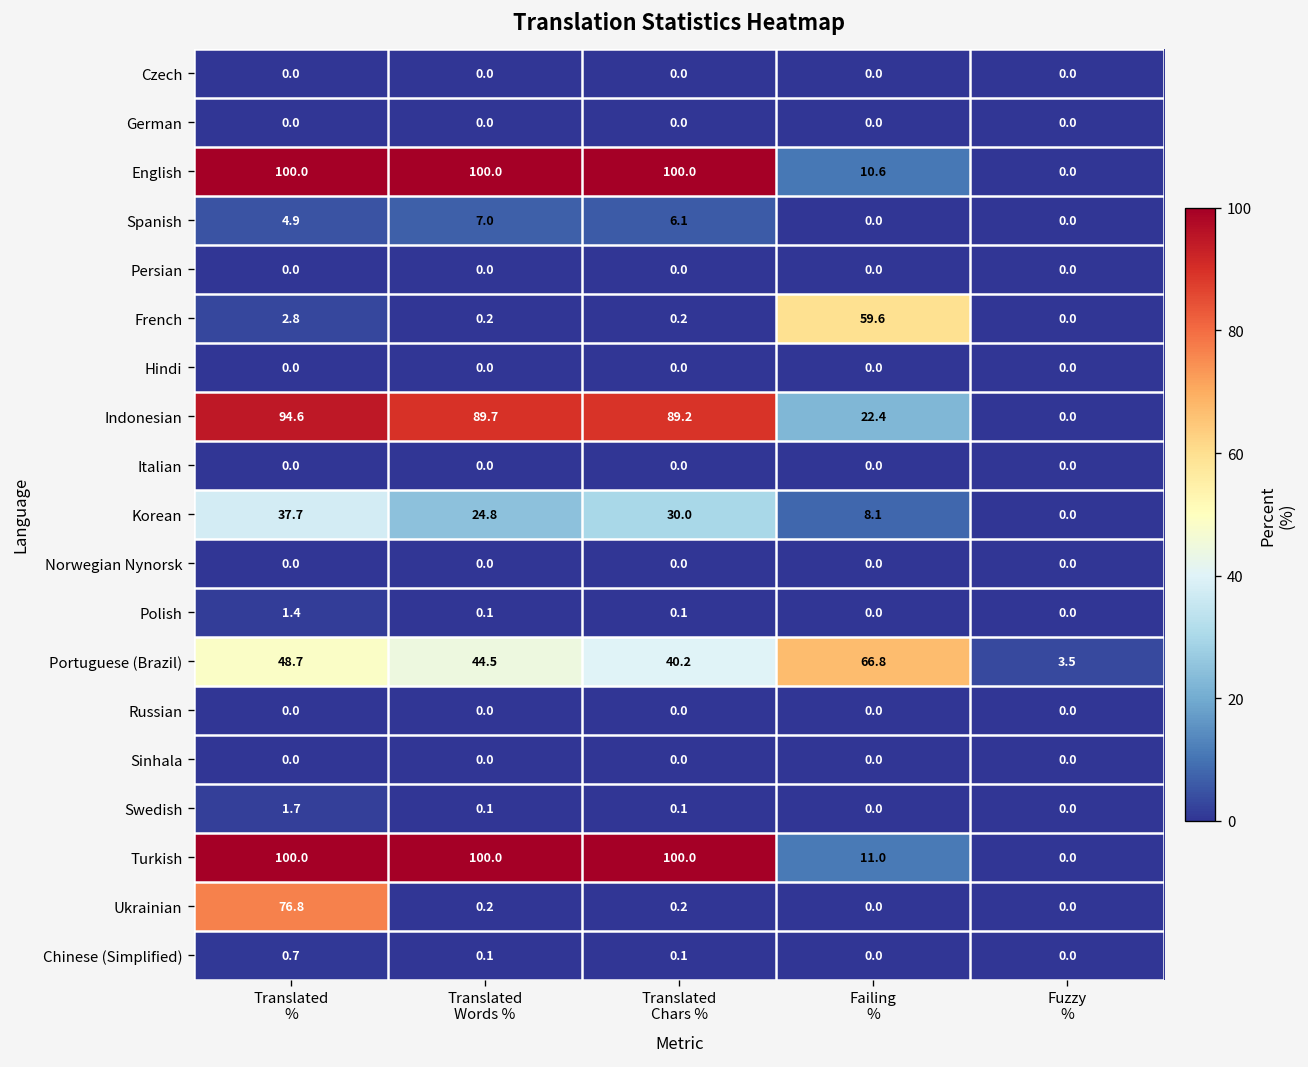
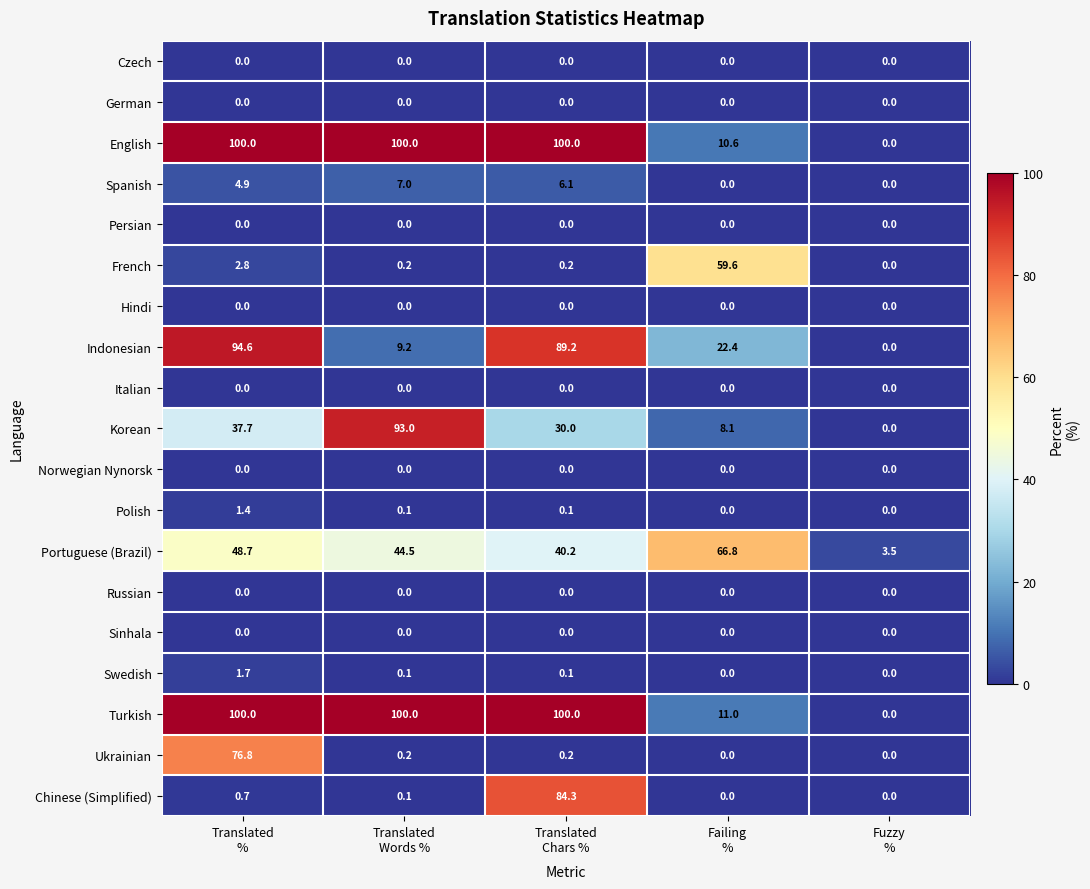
Indonesian, Translated Words %: 89.7 -> 9.2
Korean, Translated Words %: 24.8 -> 93.0
Chinese (Simplified), Translated Chars %: 0.1 -> 84.3
